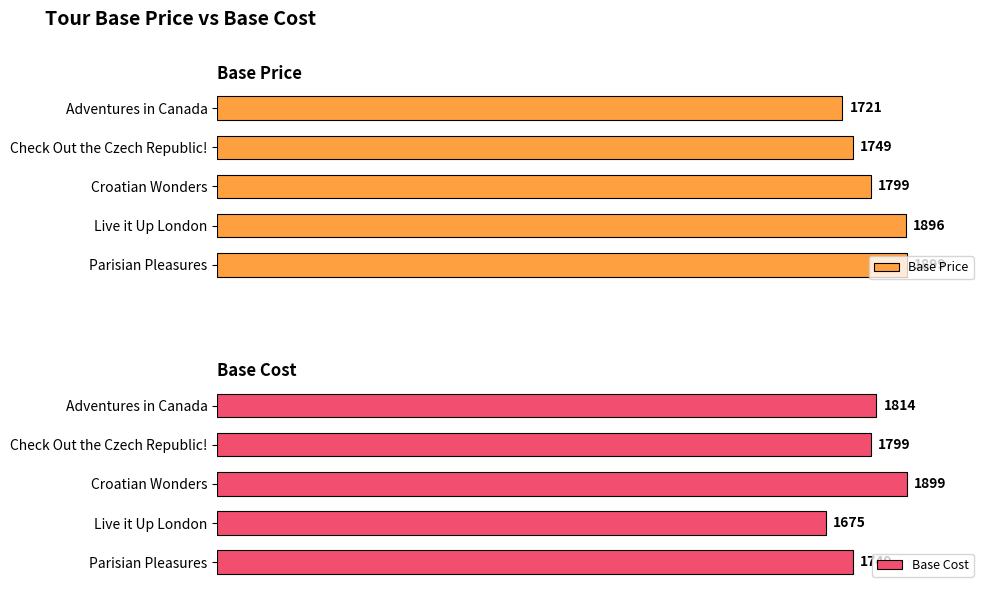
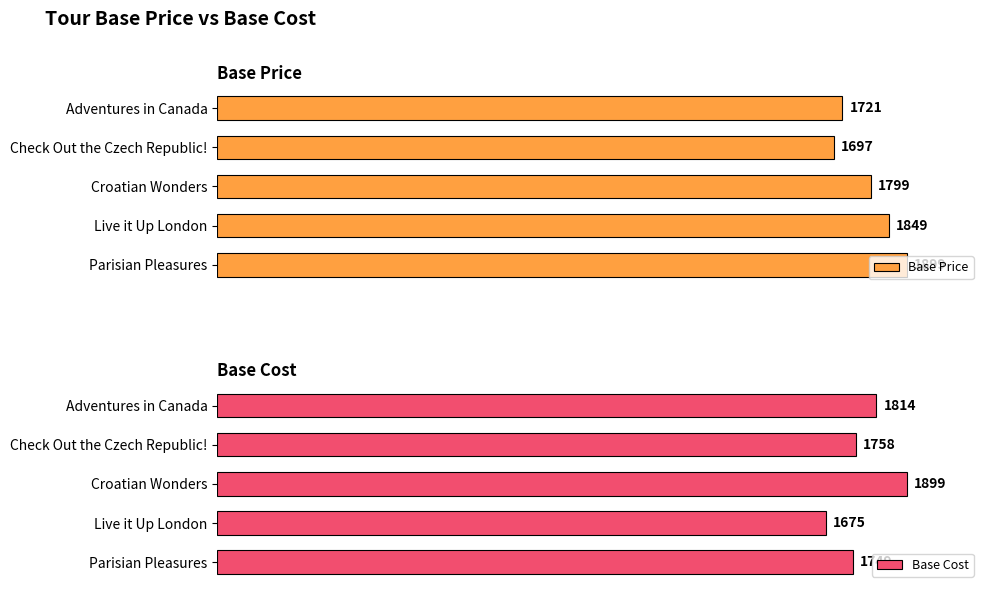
Base Price, Check Out the Czech Republic!: 1749 -> 1697
Base Price, Live it Up London: 1896 -> 1849
Base Cost, Check Out the Czech Republic!: 1799 -> 1758
